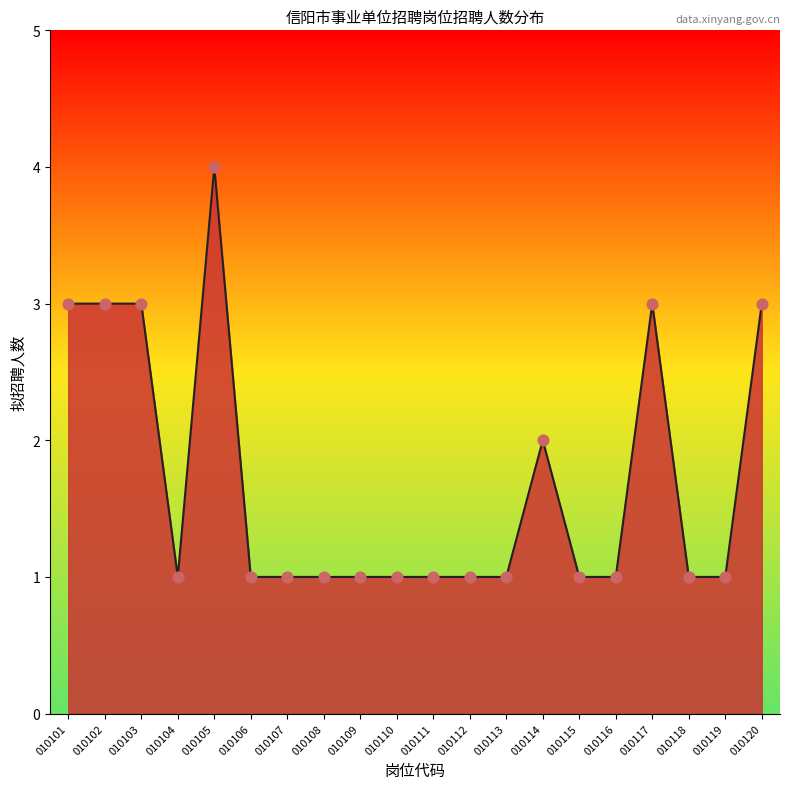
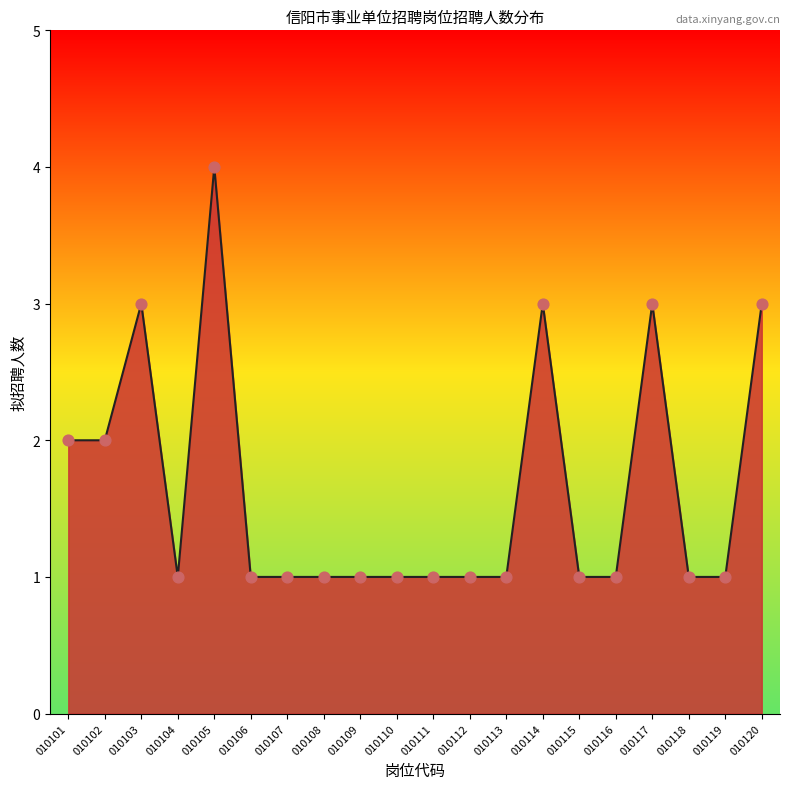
010101: 3 -> 2
010102: 3 -> 2
010114: 2 -> 3
